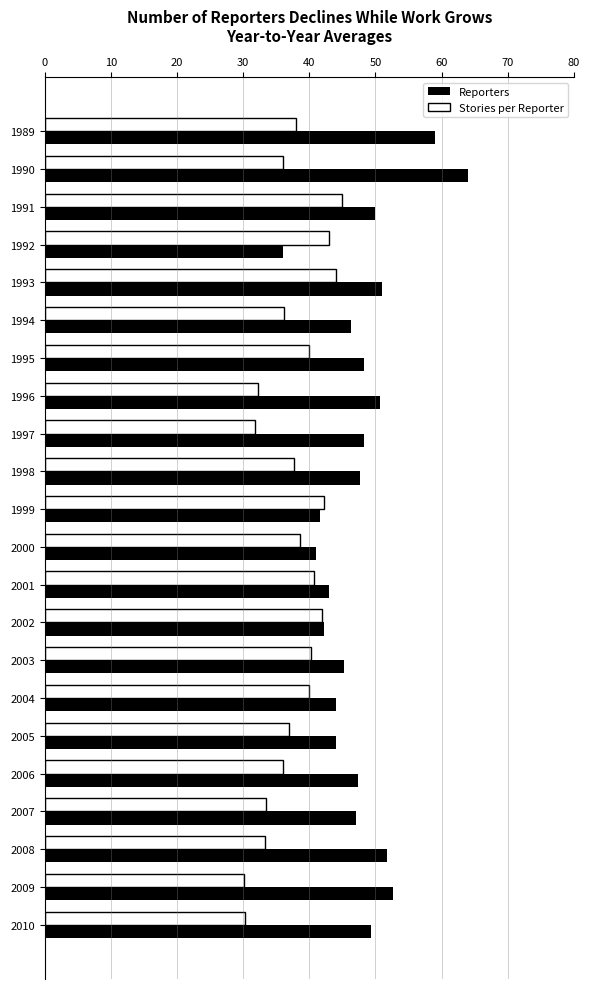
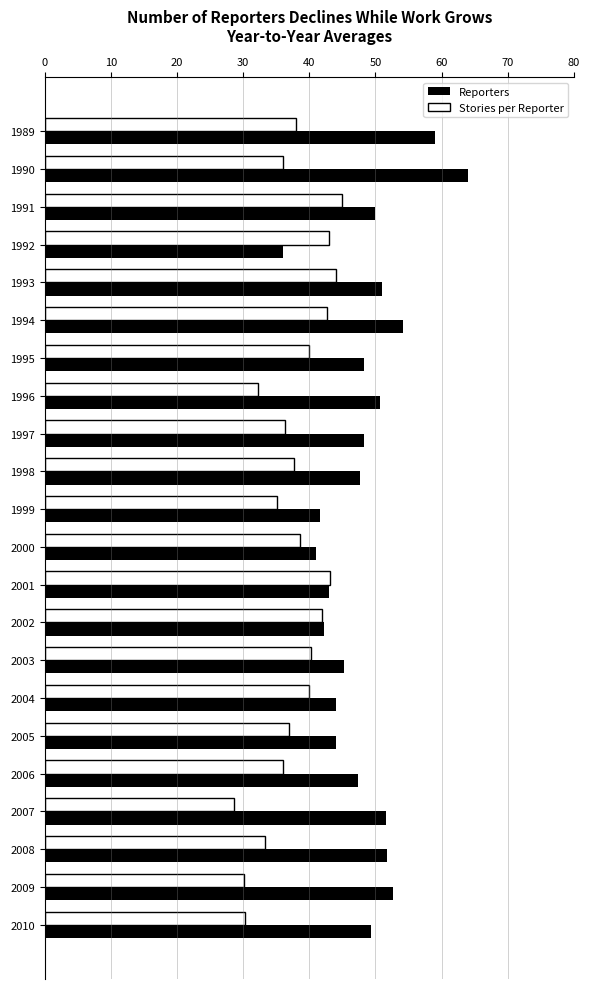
Stories per Reporter, 1994: 36 -> 43
Reporters, 1994: 46 -> 54
Stories per Reporter, 1997: 32 -> 36
Stories per Reporter, 1999: 42 -> 35
Stories per Reporter, 2001: 41 -> 43
Stories per Reporter, 2007: 33 -> 29
Reporters, 2007: 47 -> 52
